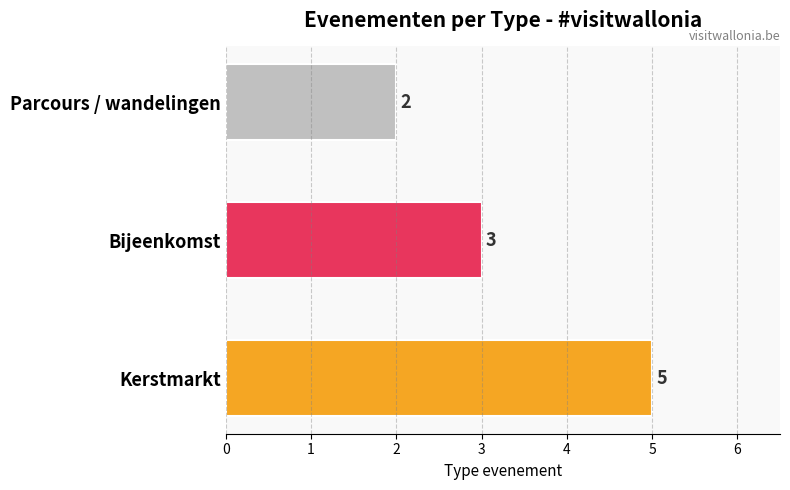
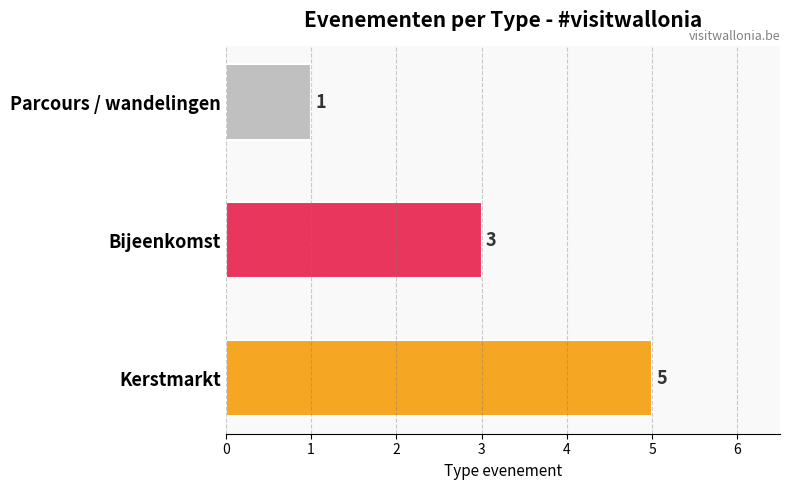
Parcours / wandelingen: 2 -> 1
